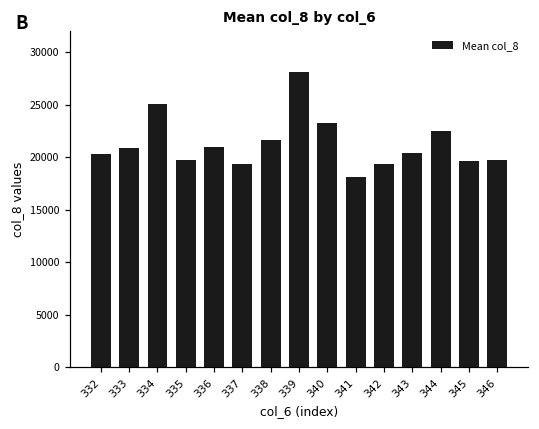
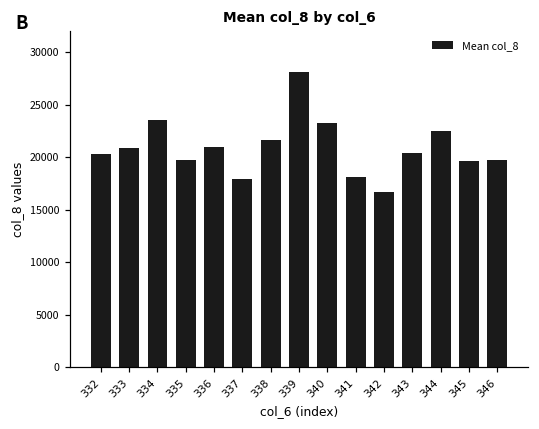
334: 25000 -> 24000
337: 19000 -> 18000
342: 19000 -> 17000
